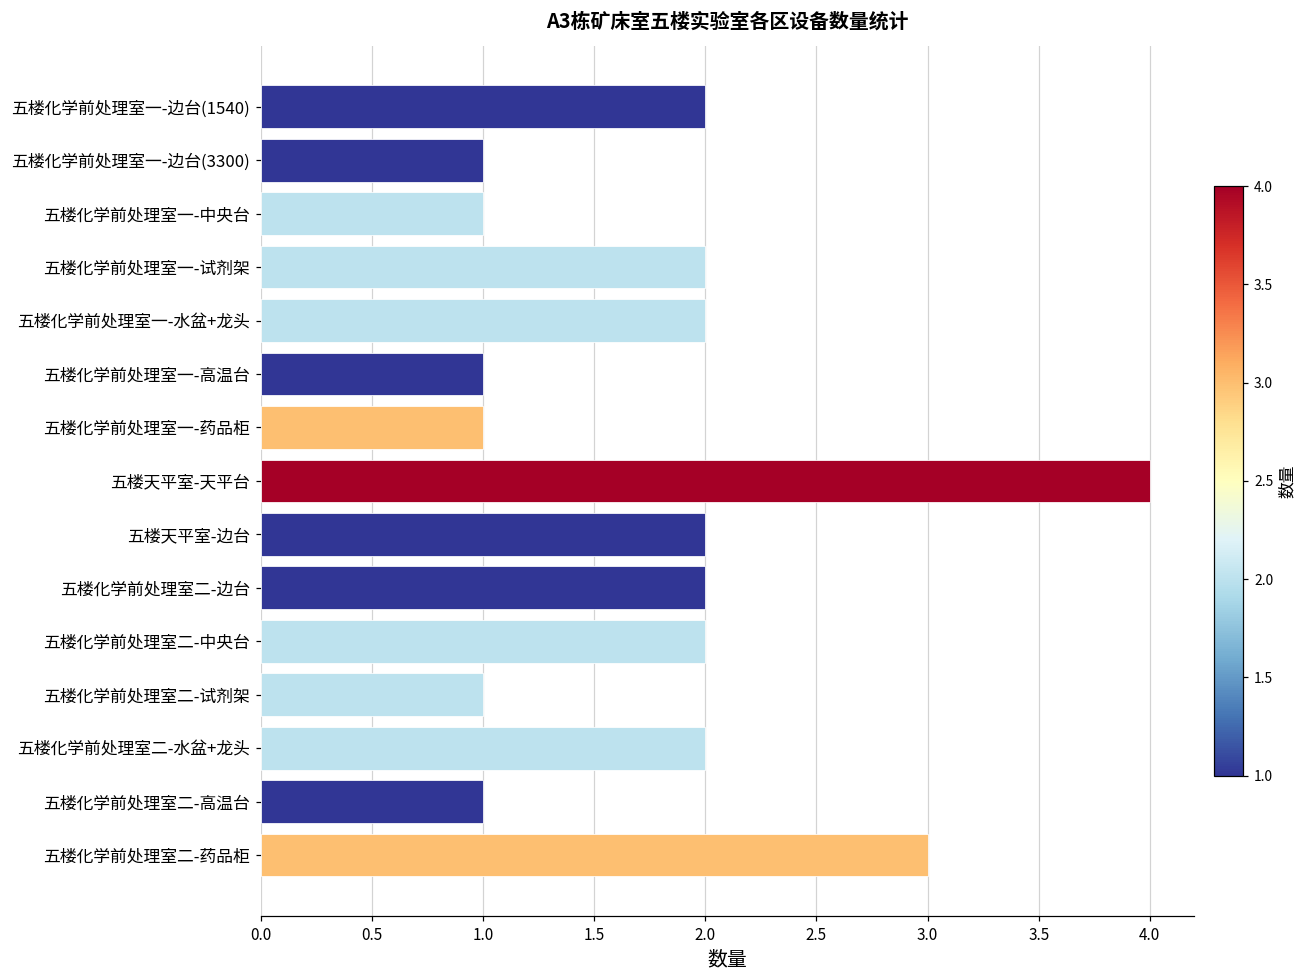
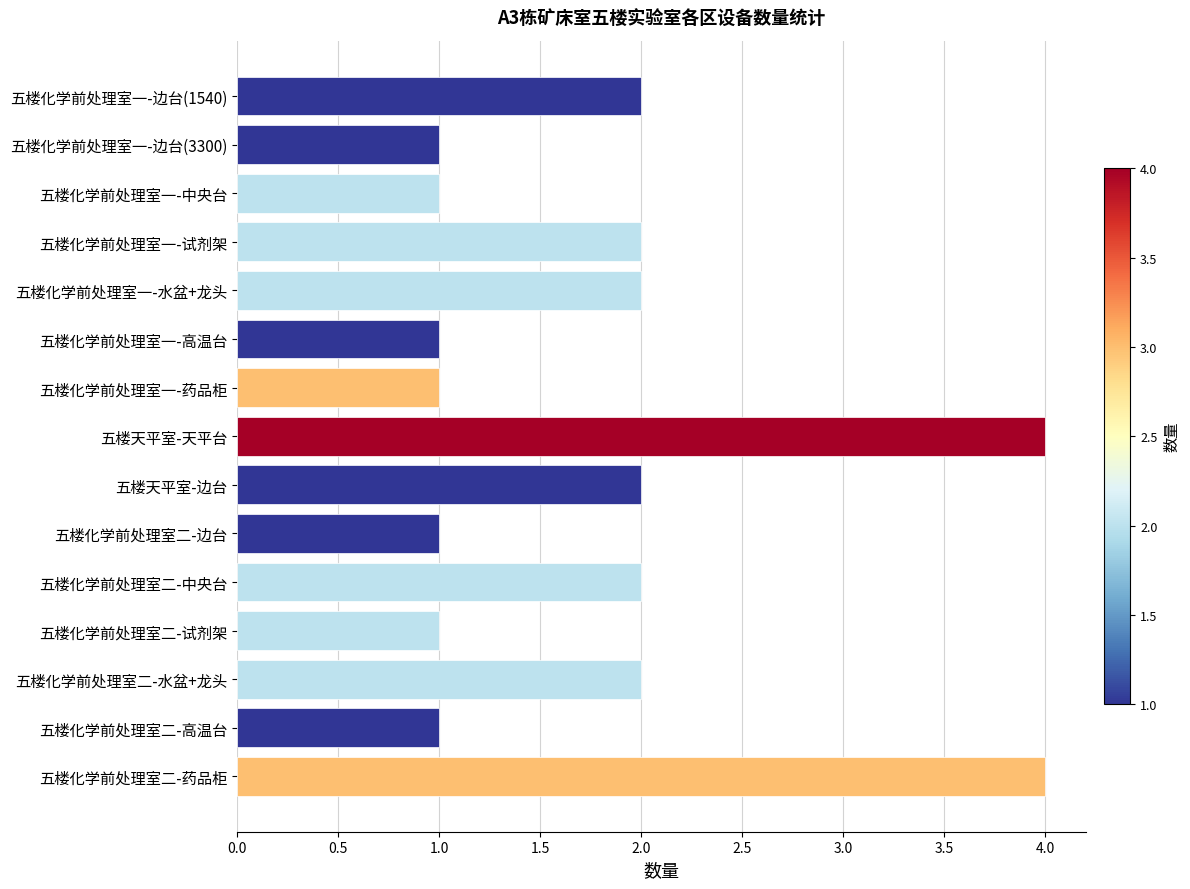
五楼化学前处理室二-边台: 2 -> 1
五楼化学前处理室二-药品柜: 3 -> 4
